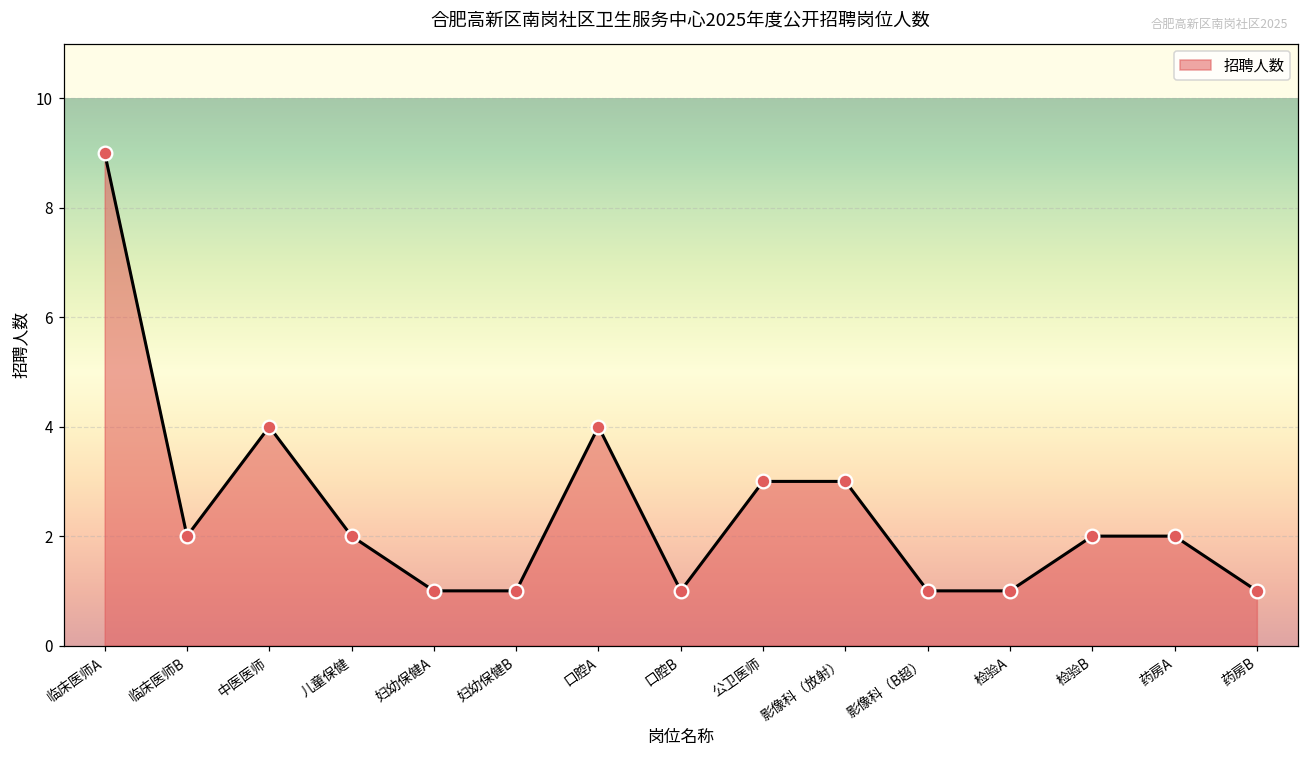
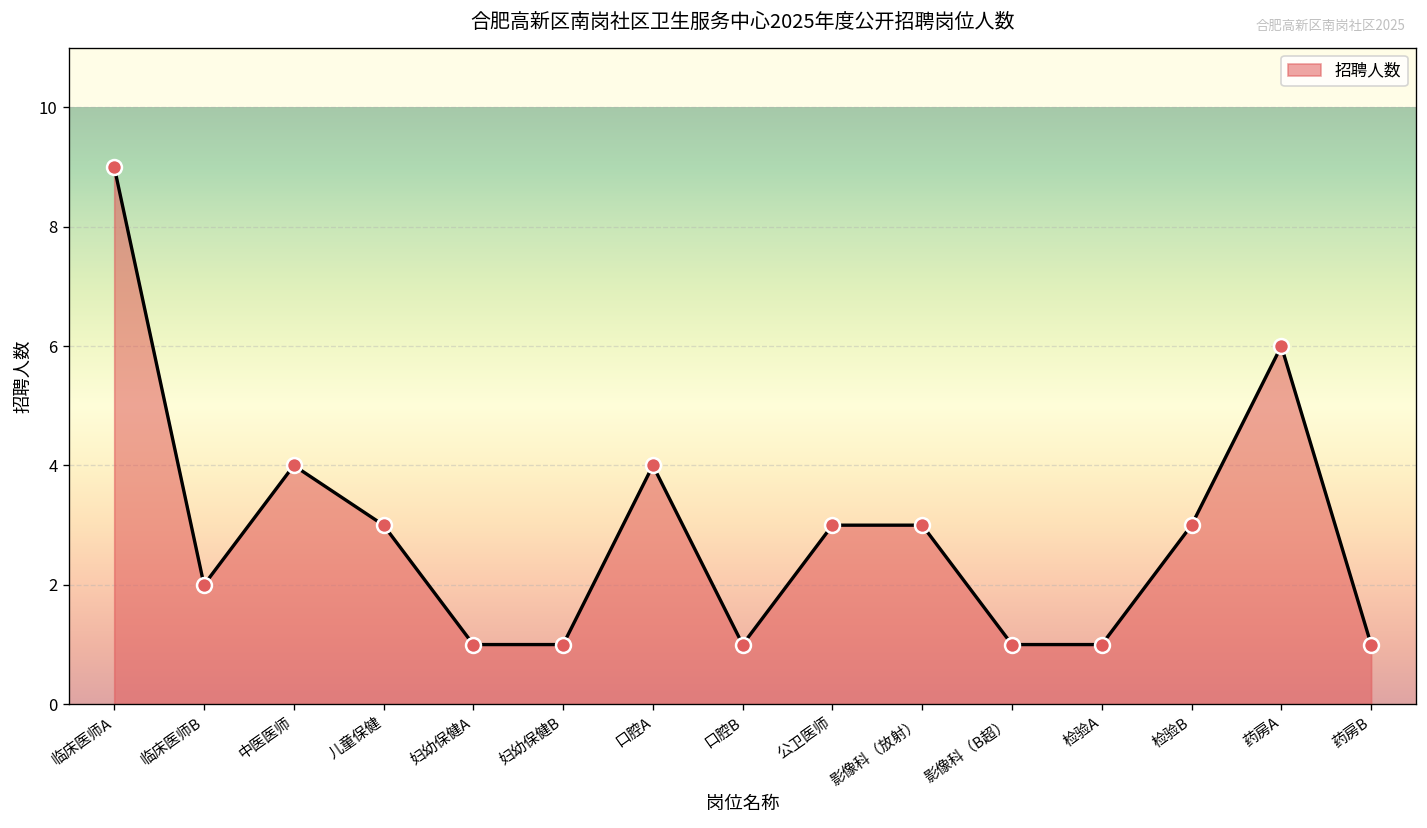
儿童保健: 2 -> 3
检验B: 2 -> 3
药房A: 2 -> 6
